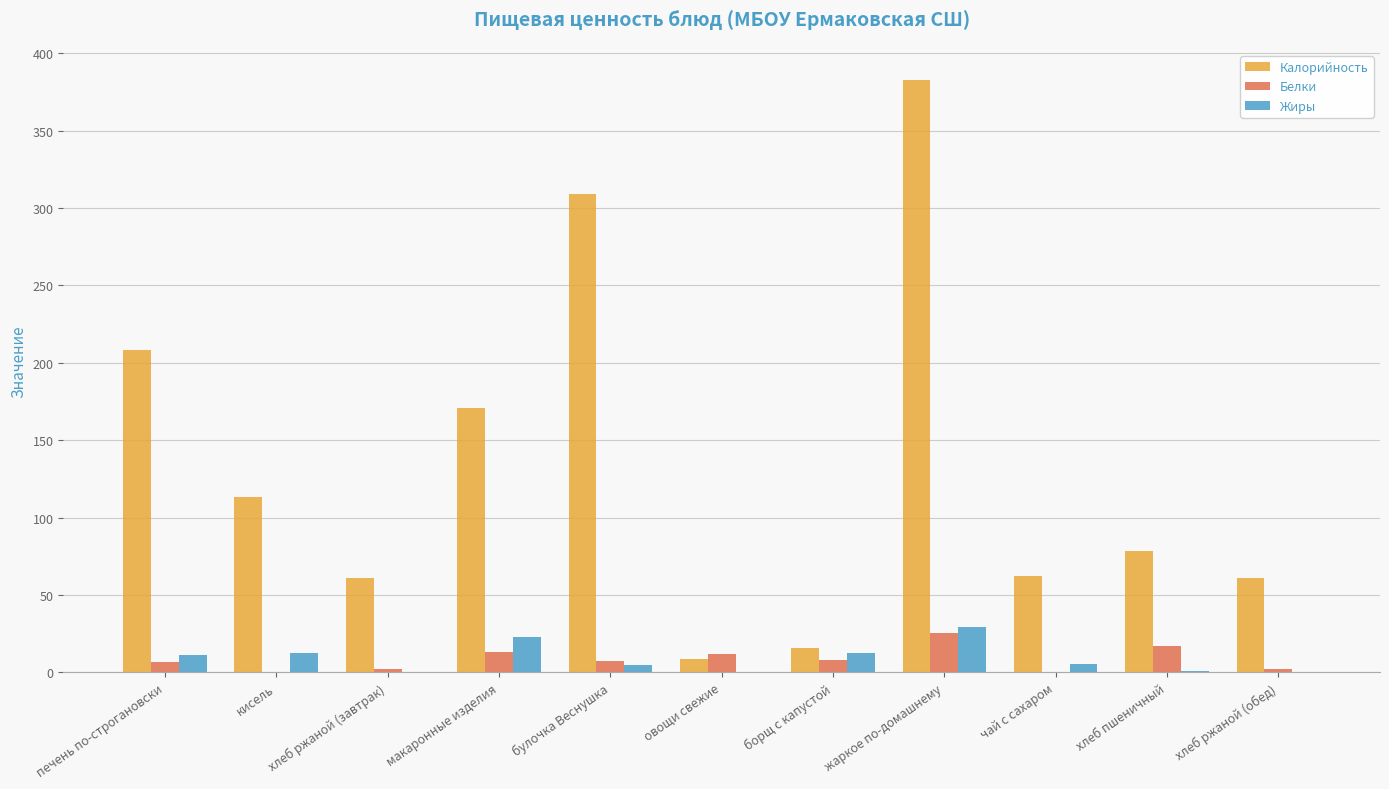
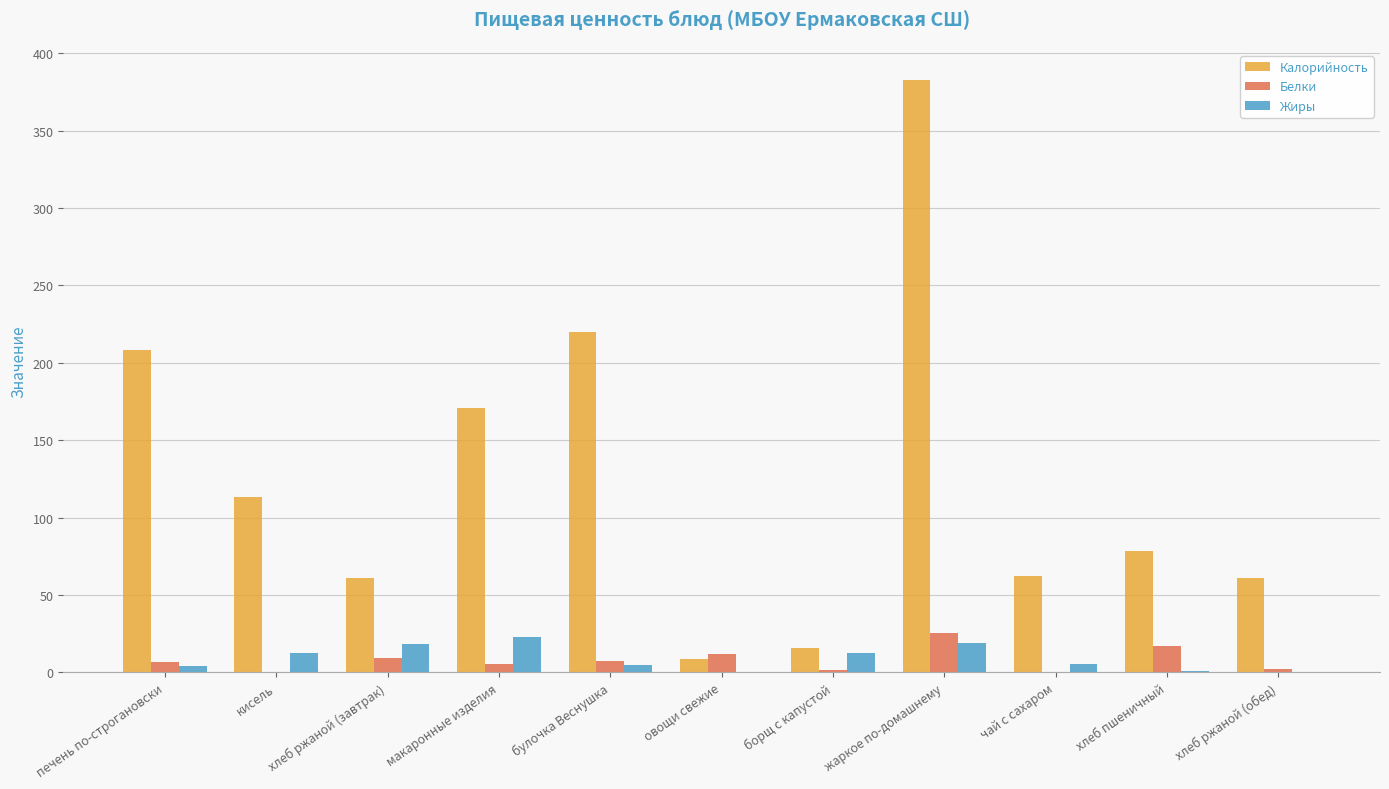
Жиры, печень по-строгановски: 11 -> 4
Белки, хлеб ржаной (завтрак): 2 -> 10
Жиры, хлеб ржаной (завтрак): 0 -> 19
Белки, макаронные изделия: 13 -> 5
Калорийность, булочка Веснушка: 309 -> 220
Белки, борщ с капустой: 8 -> 2
Жиры, жаркое по-домашнему: 29 -> 19
